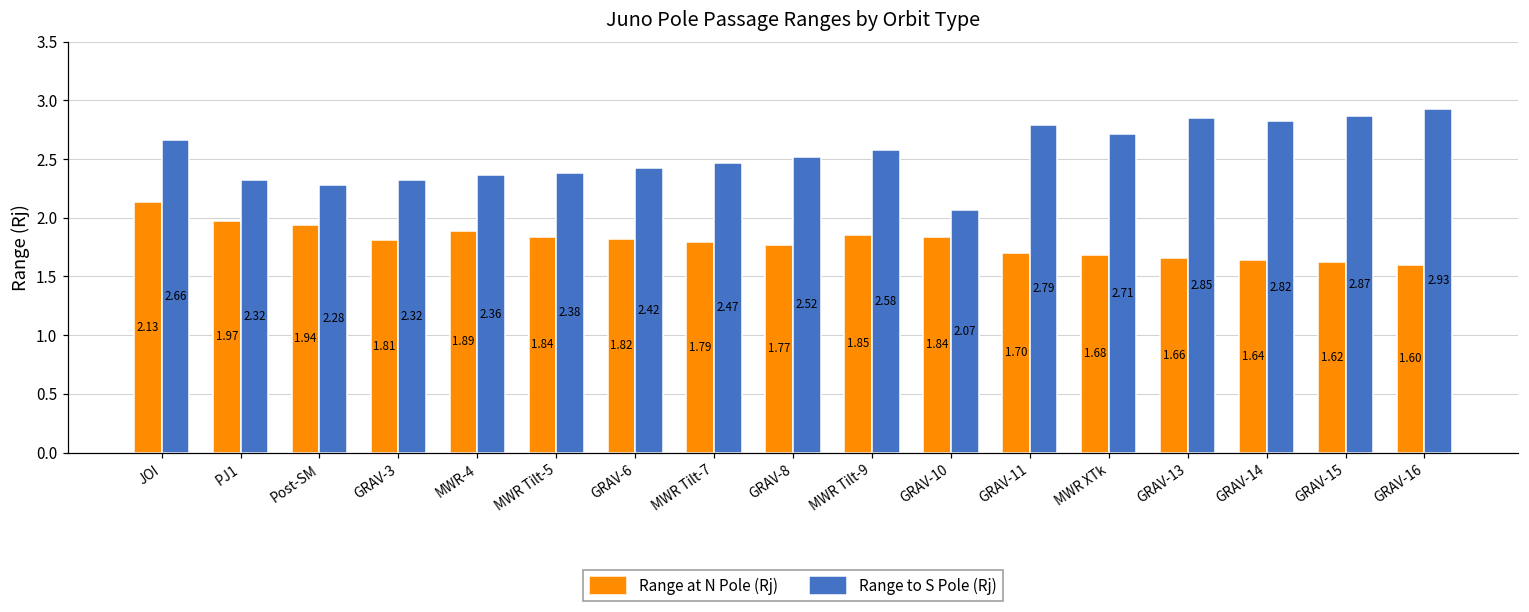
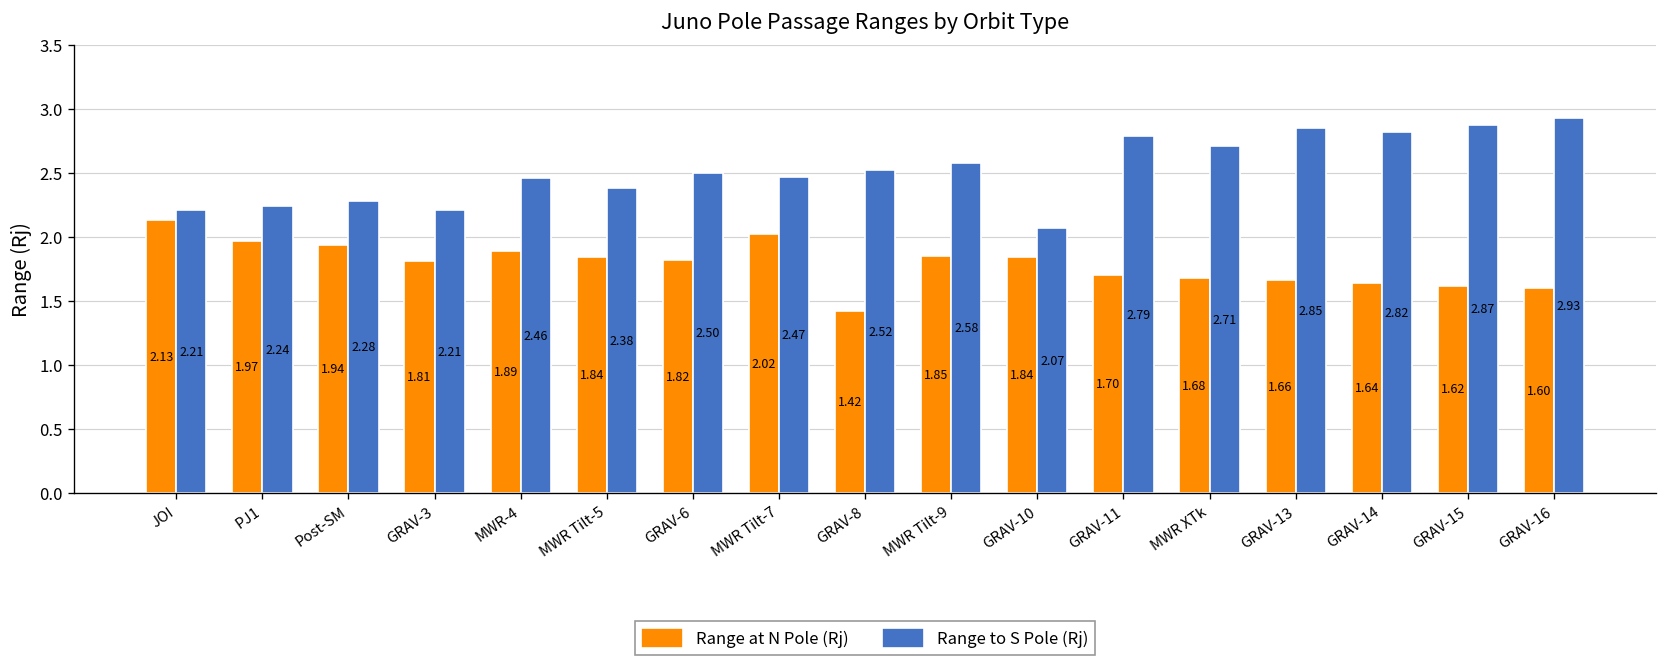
Range to S Pole (Rj), JOI: 2.66 -> 2.21
Range to S Pole (Rj), PJ1: 2.32 -> 2.24
Range to S Pole (Rj), GRAV-3: 2.32 -> 2.21
Range to S Pole (Rj), MWR-4: 2.36 -> 2.46
Range to S Pole (Rj), GRAV-6: 2.42 -> 2.50
Range at N Pole (Rj), MWR Tilt-7: 1.79 -> 2.02
Range at N Pole (Rj), GRAV-8: 1.77 -> 1.42
